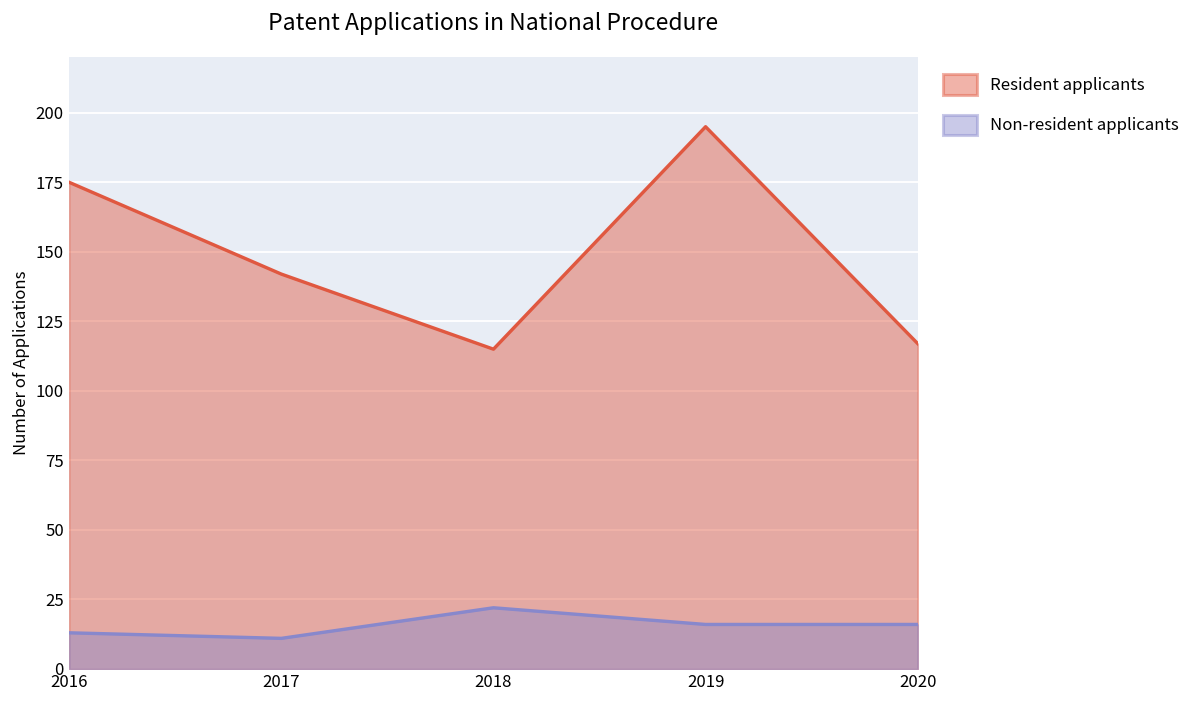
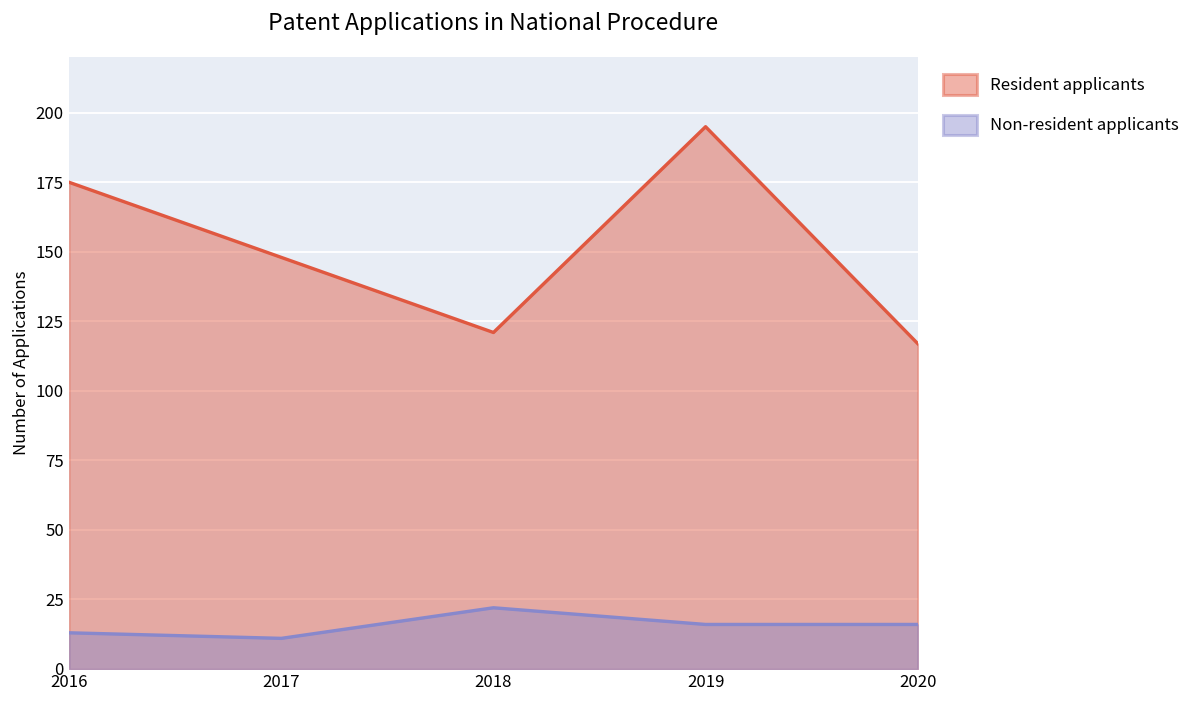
Resident applicants, 2017: 142 -> 148
Resident applicants, 2018: 115 -> 121
